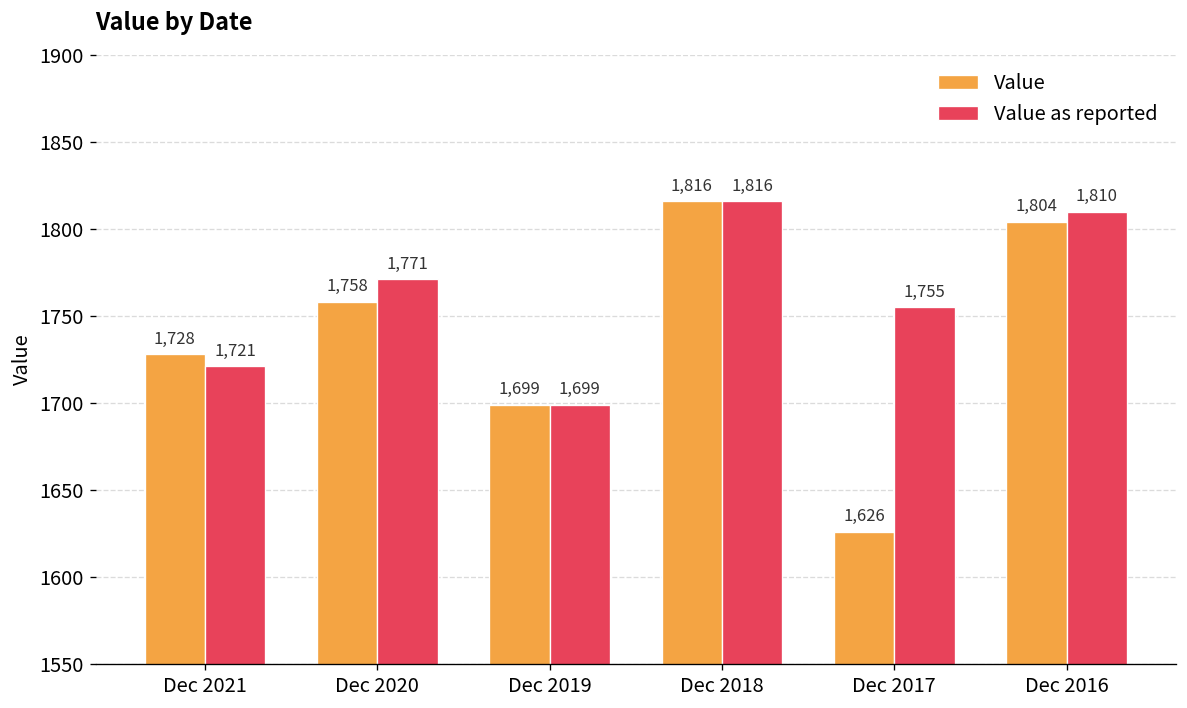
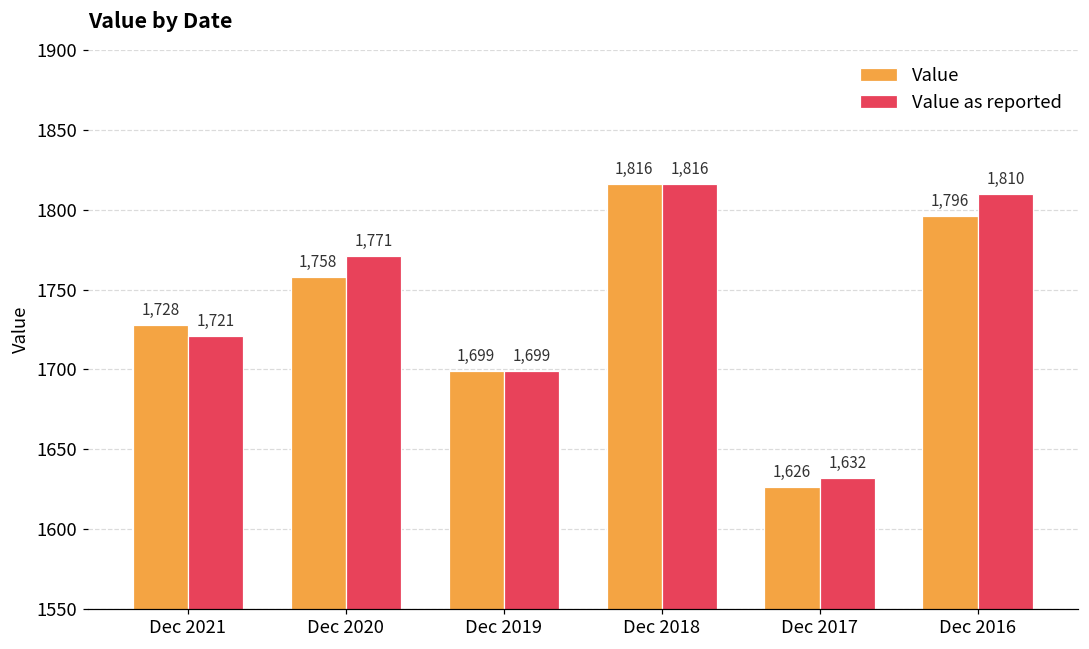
Value as reported, Dec 2017: 1,755 -> 1,632
Value, Dec 2016: 1,804 -> 1,796
